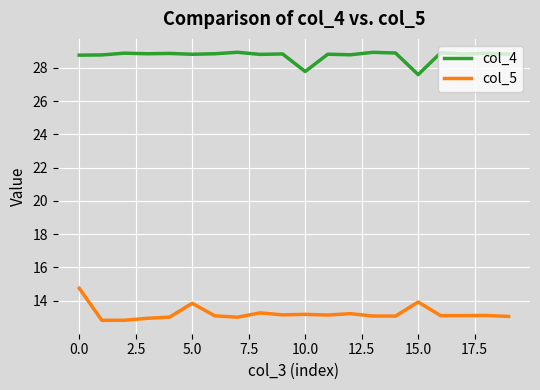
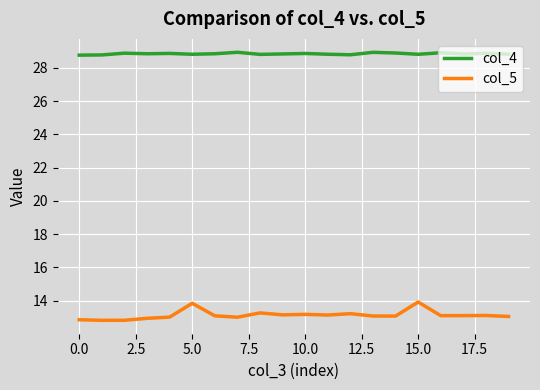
col_5, 0.0: 14.7 -> 12.9
col_4, 10.0: 27.8 -> 28.9
col_4, 15.0: 27.6 -> 28.8
